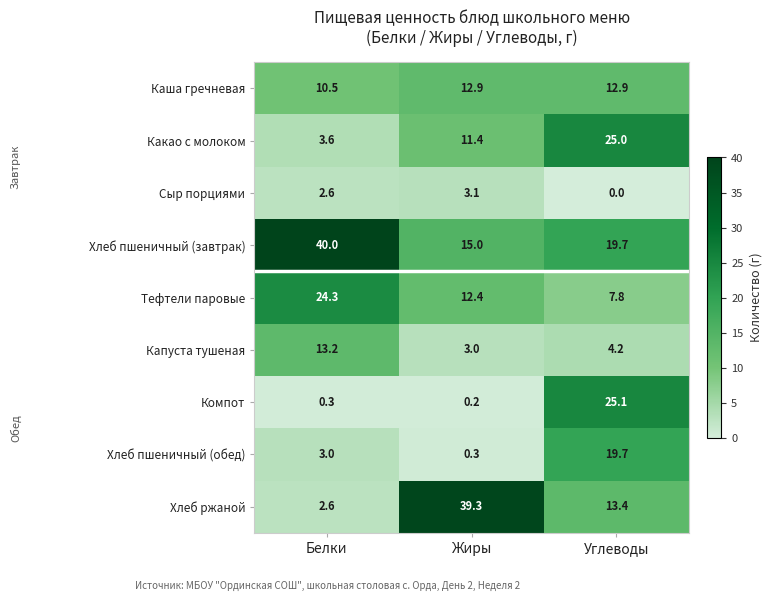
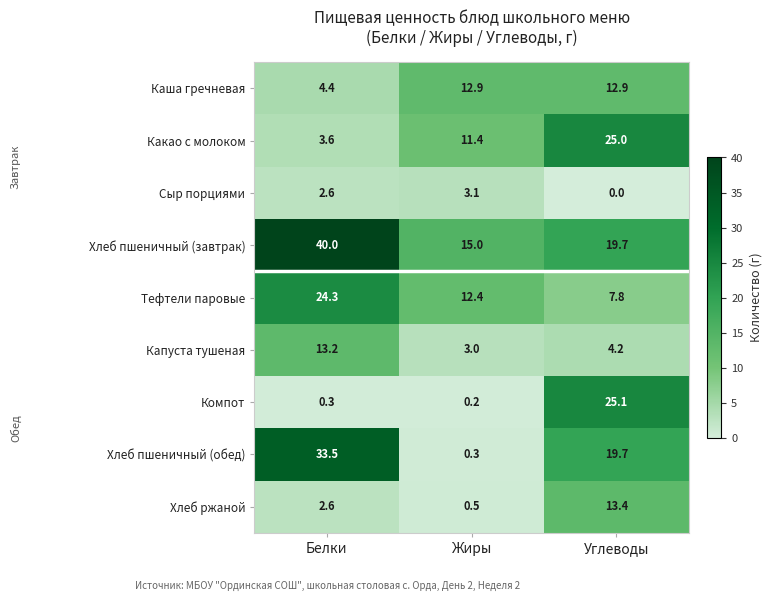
Каша гречневая, Белки: 10.5 -> 4.4
Хлеб пшеничный (обед), Белки: 3.0 -> 33.5
Хлеб ржаной, Жиры: 39.3 -> 0.5
